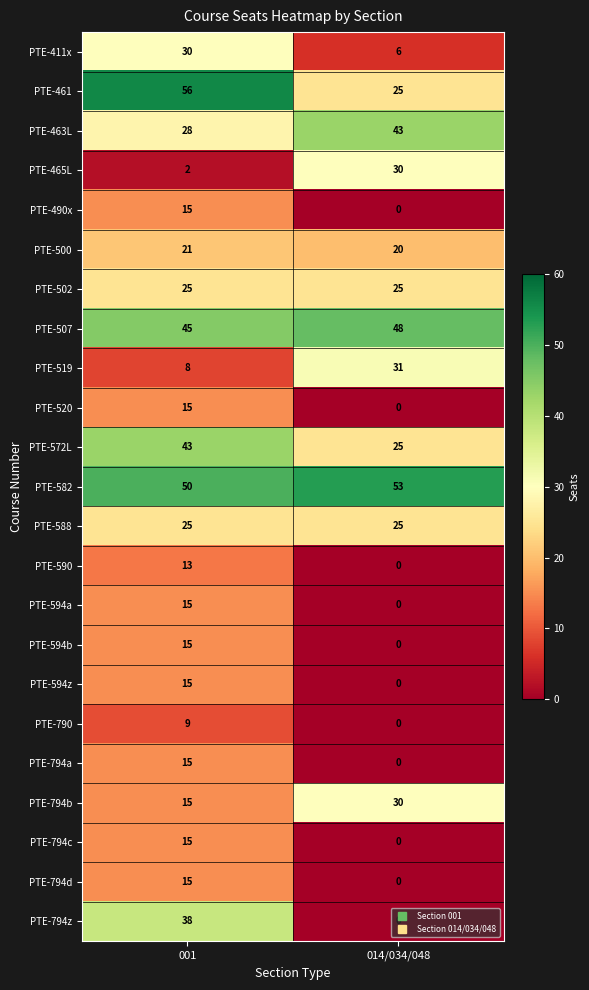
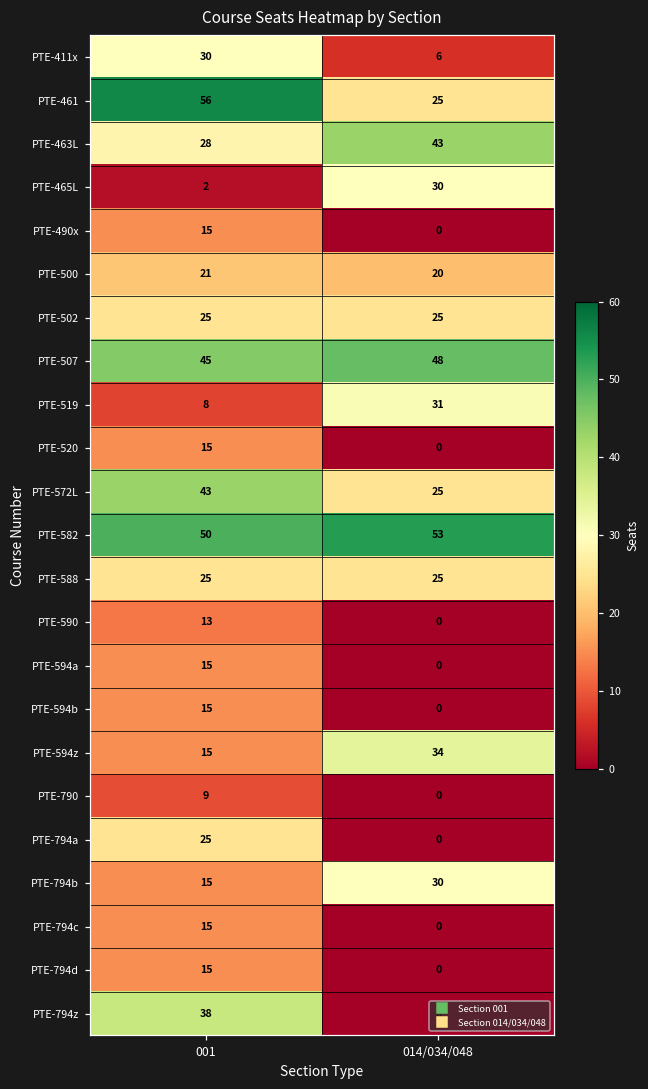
PTE-594z, 014/034/048: 0 -> 34
PTE-794a, 001: 15 -> 25
